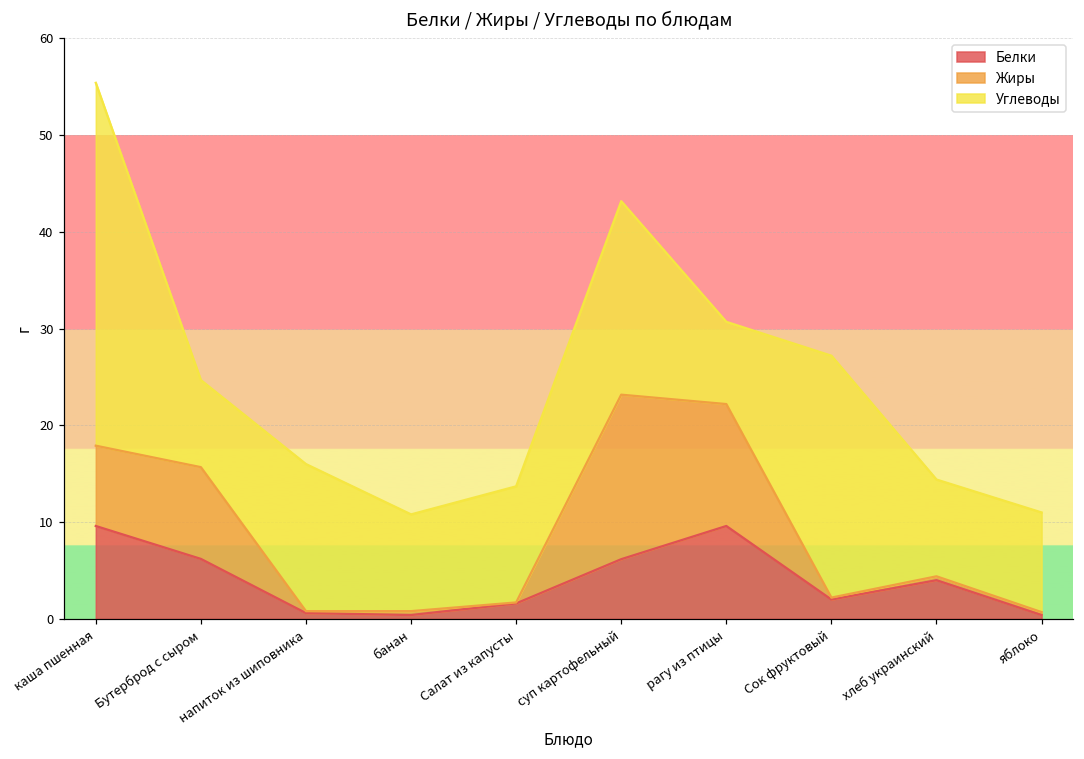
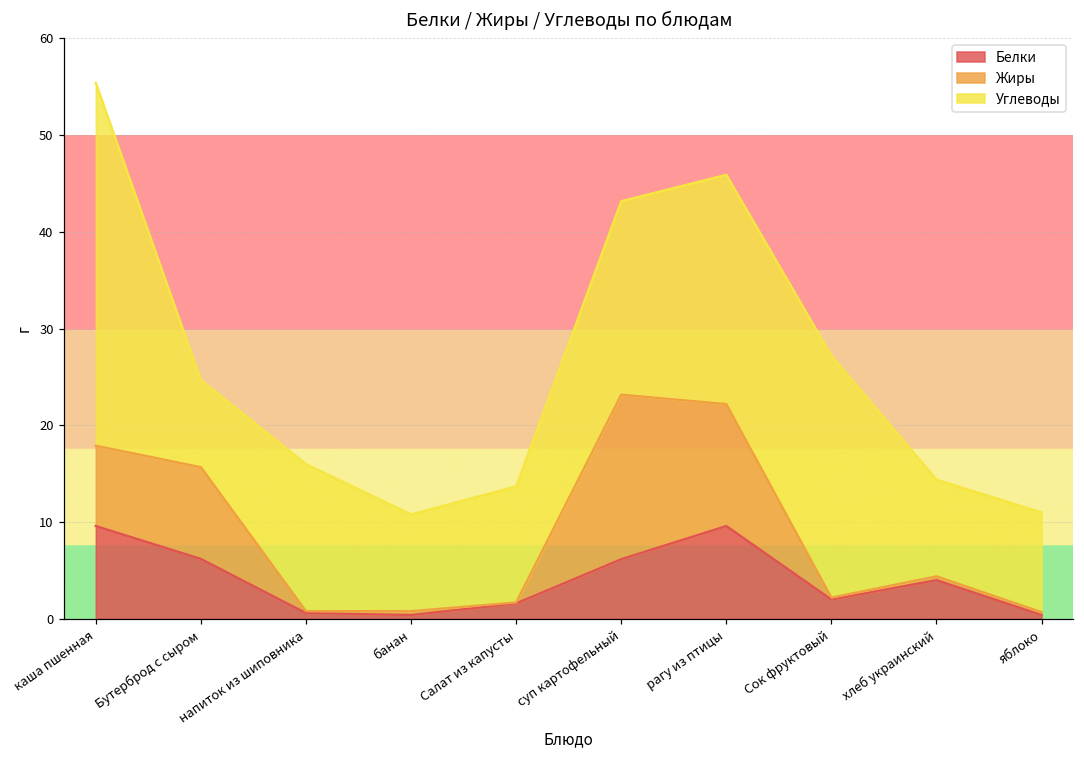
Углеводы, рагу из птицы: 9 -> 24
